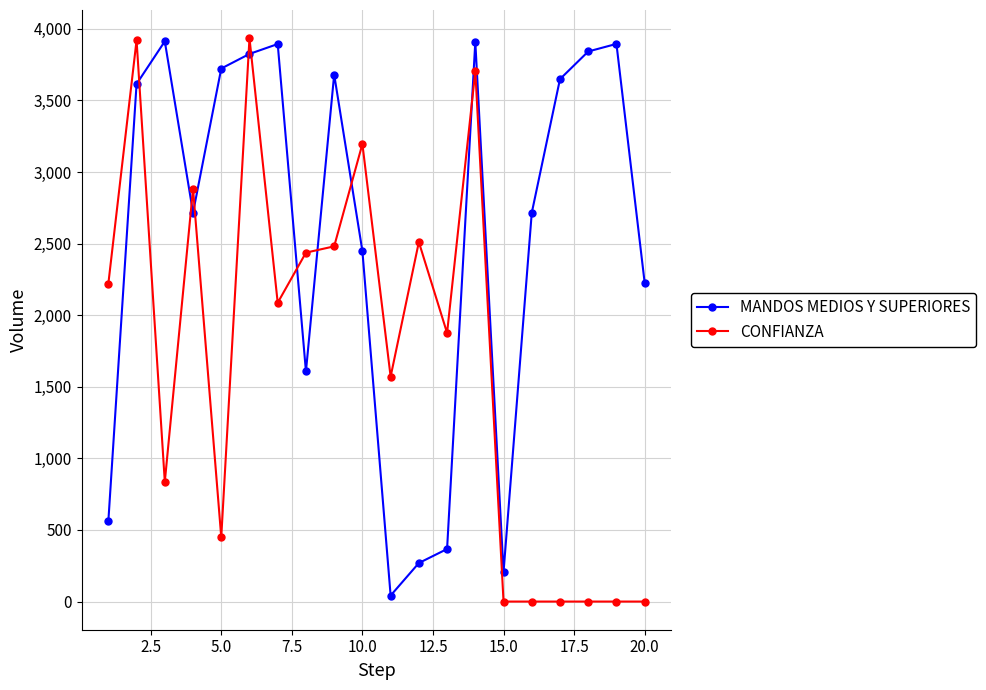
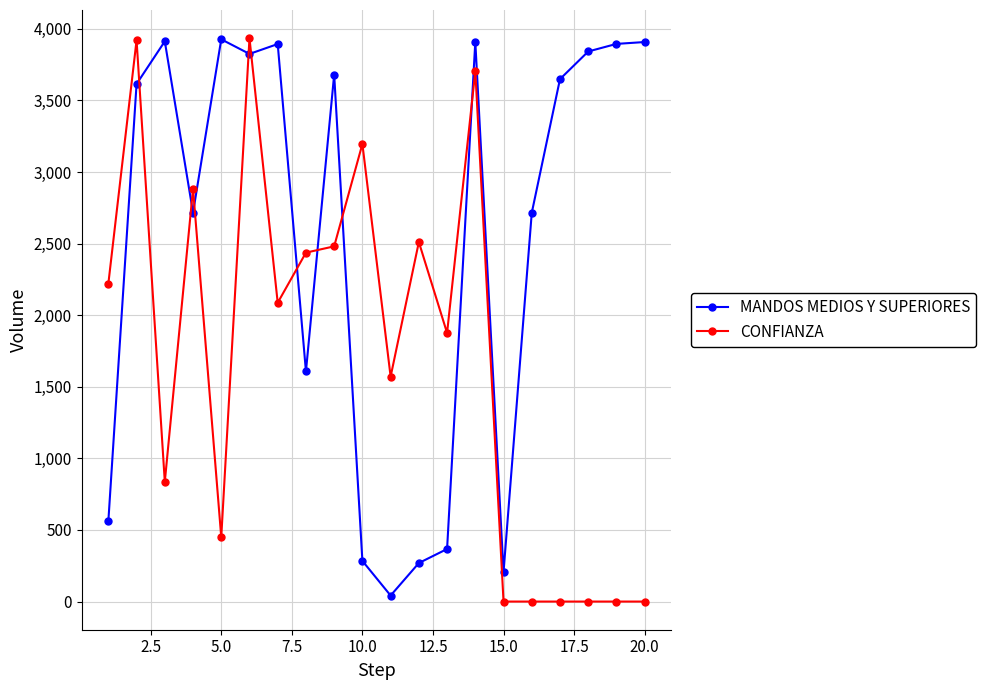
MANDOS MEDIOS Y SUPERIORES, 5.0: 3,720 -> 3,930
MANDOS MEDIOS Y SUPERIORES, 10.0: 2,450 -> 280
MANDOS MEDIOS Y SUPERIORES, 20.0: 2,230 -> 3,910
